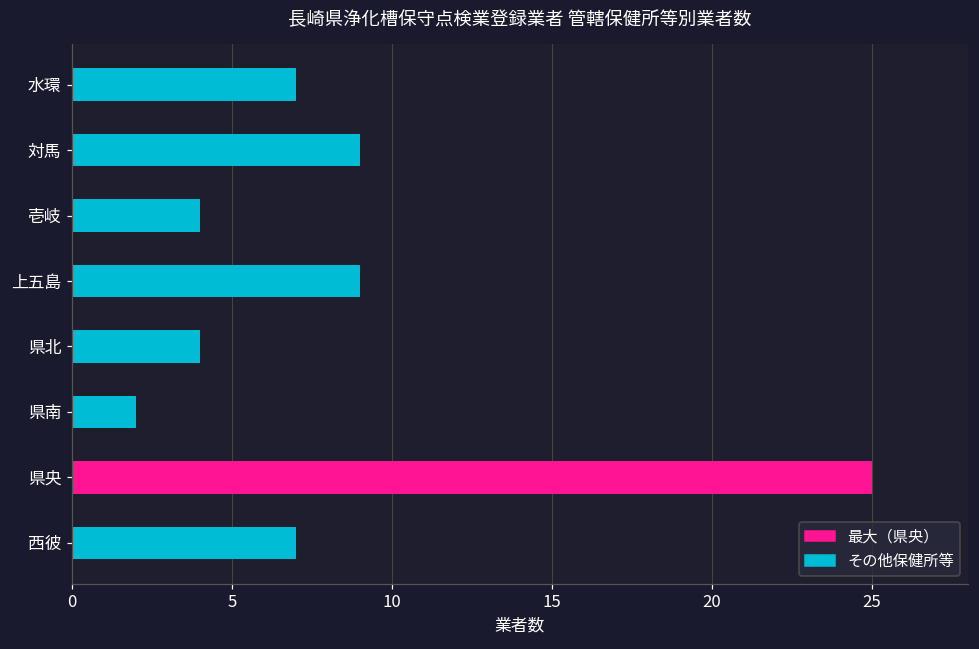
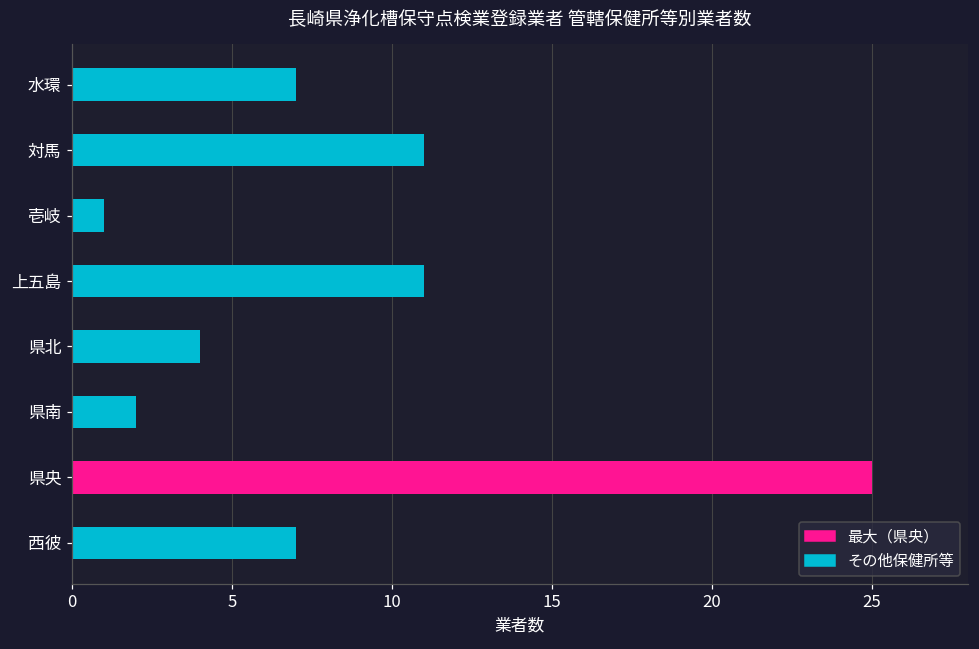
対馬: 9 -> 11
壱岐: 4 -> 1
上五島: 9 -> 11
